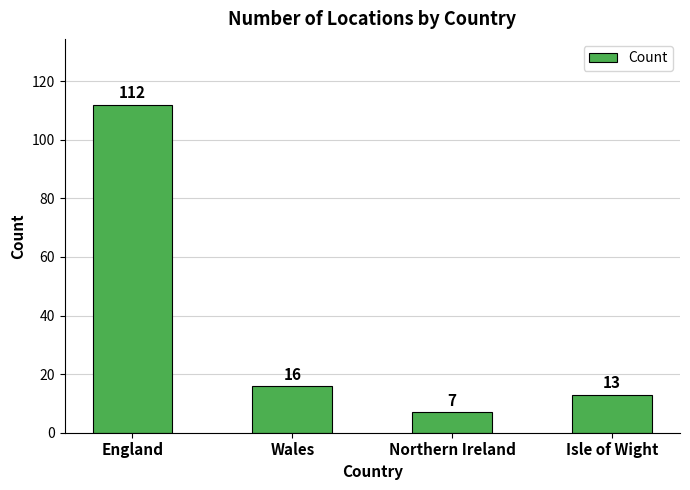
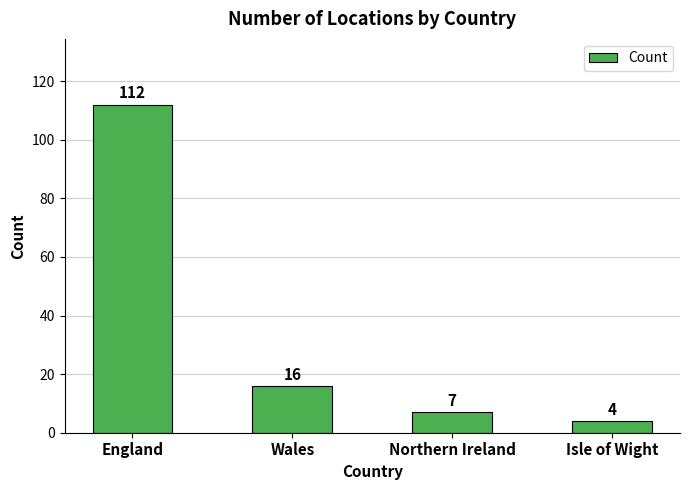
Isle of Wight: 13 -> 4
